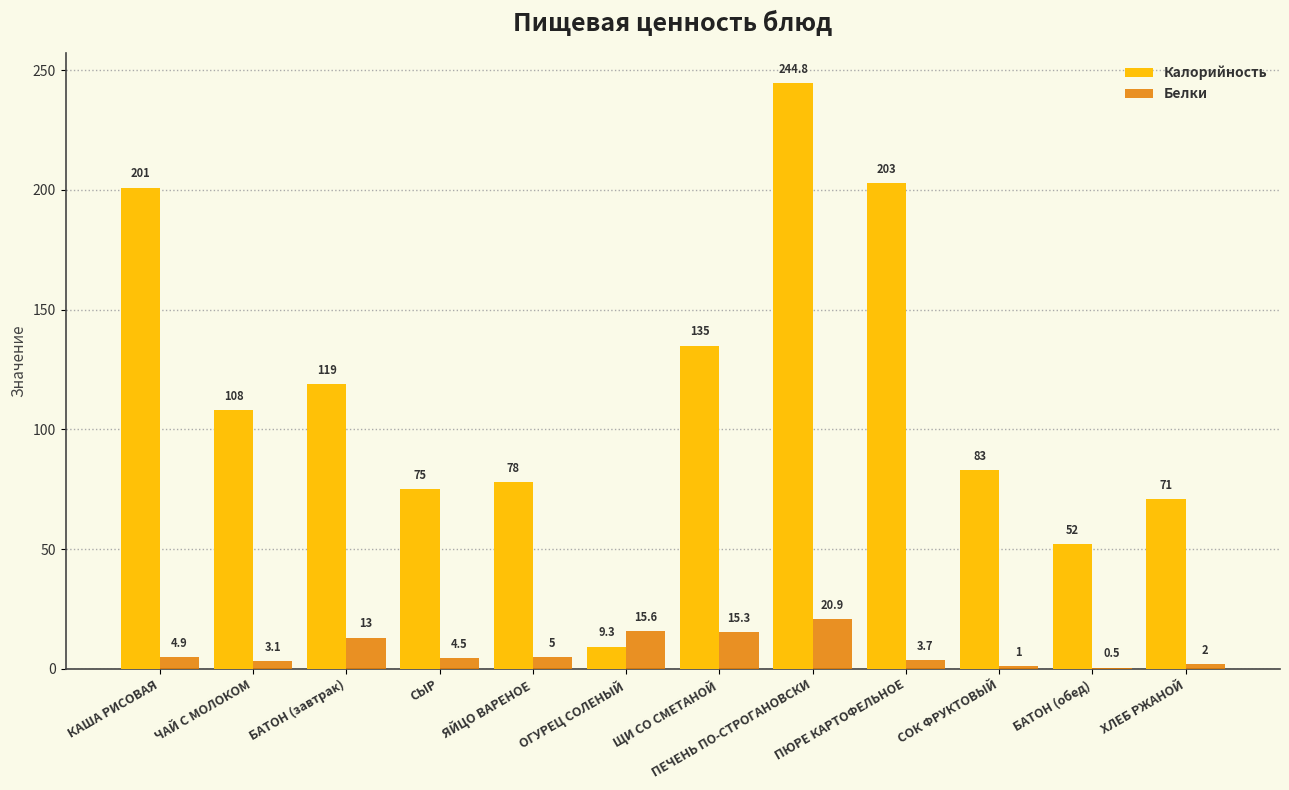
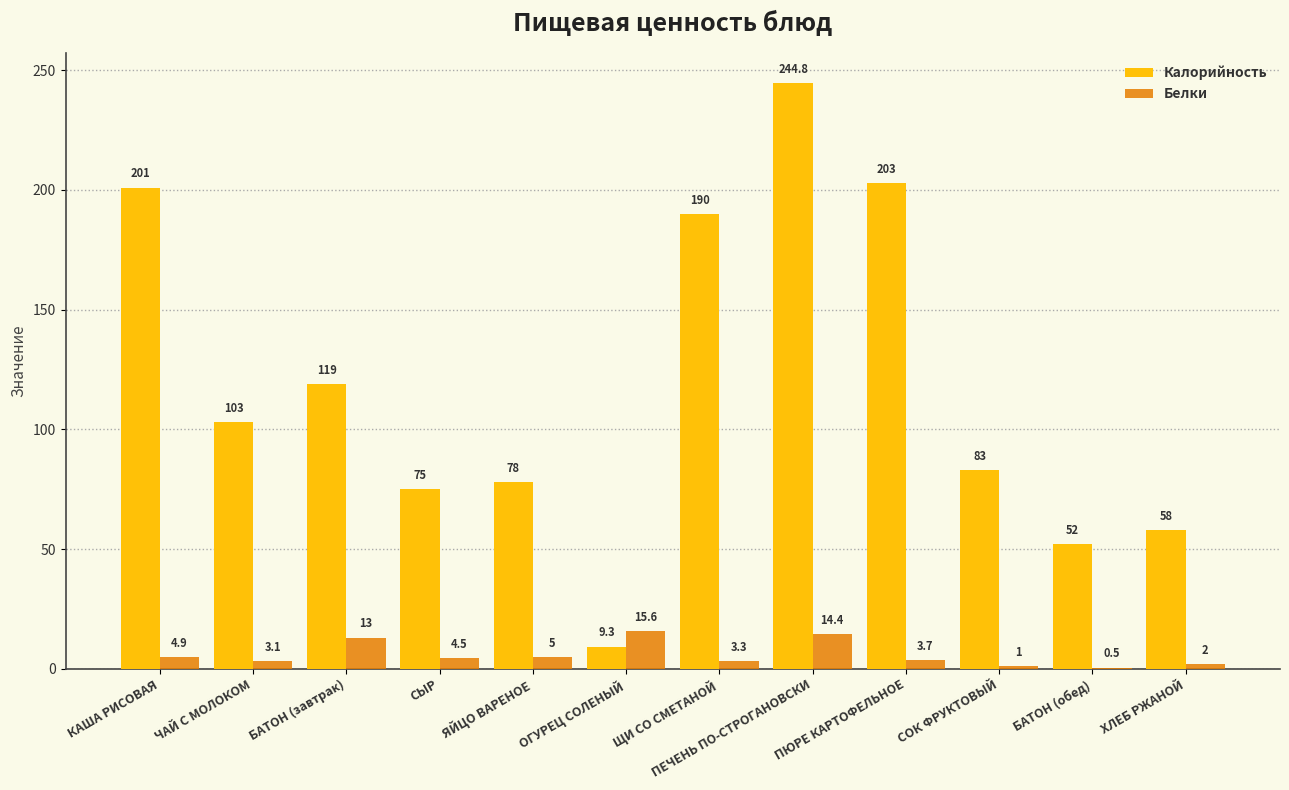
Калорийность, ЧАЙ С МОЛОКОМ: 108 -> 103
Калорийность, ЩИ СО СМЕТАНОЙ: 135 -> 190
Белки, ЩИ СО СМЕТАНОЙ: 15.3 -> 3.3
Белки, ПЕЧЕНЬ ПО-СТРОГАНОВСКИ: 20.9 -> 14.4
Калорийность, ХЛЕБ РЖАНОЙ: 71 -> 58
